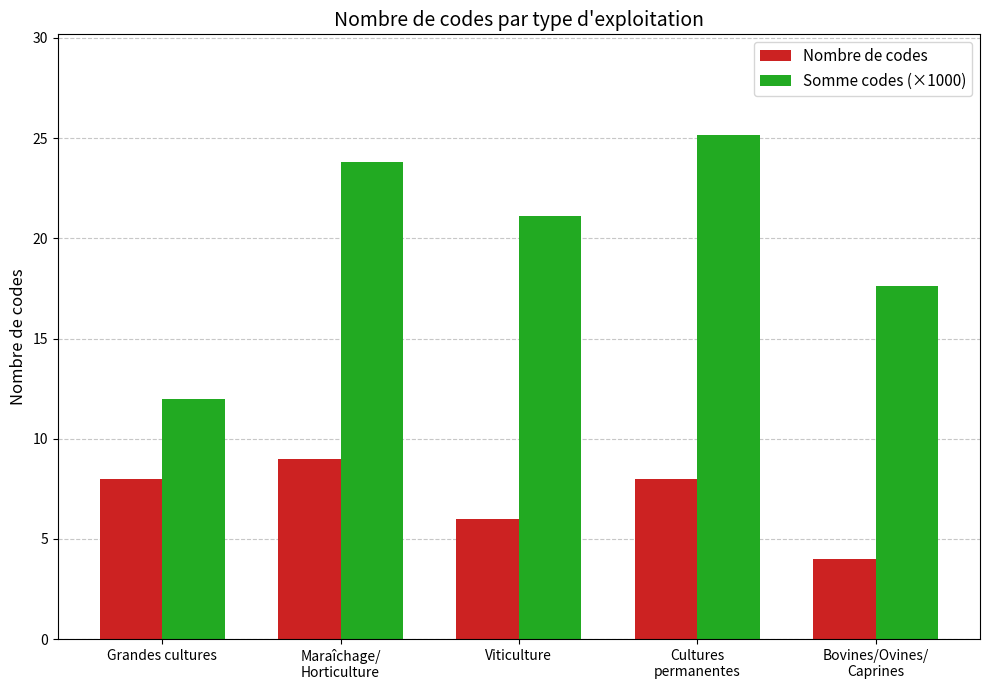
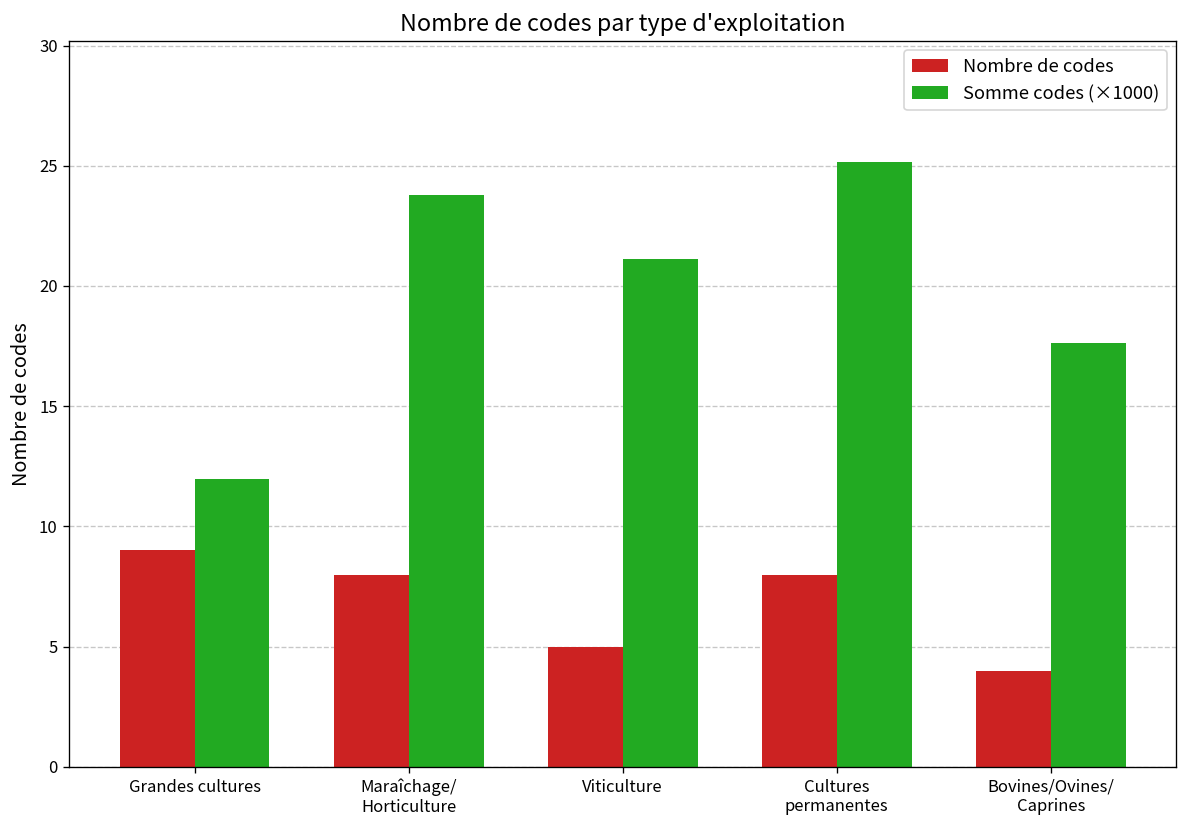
Nombre de codes, Grandes cultures: 8 -> 9
Nombre de codes, Maraîchage/ Horticulture: 9 -> 8
Nombre de codes, Viticulture: 6 -> 5
